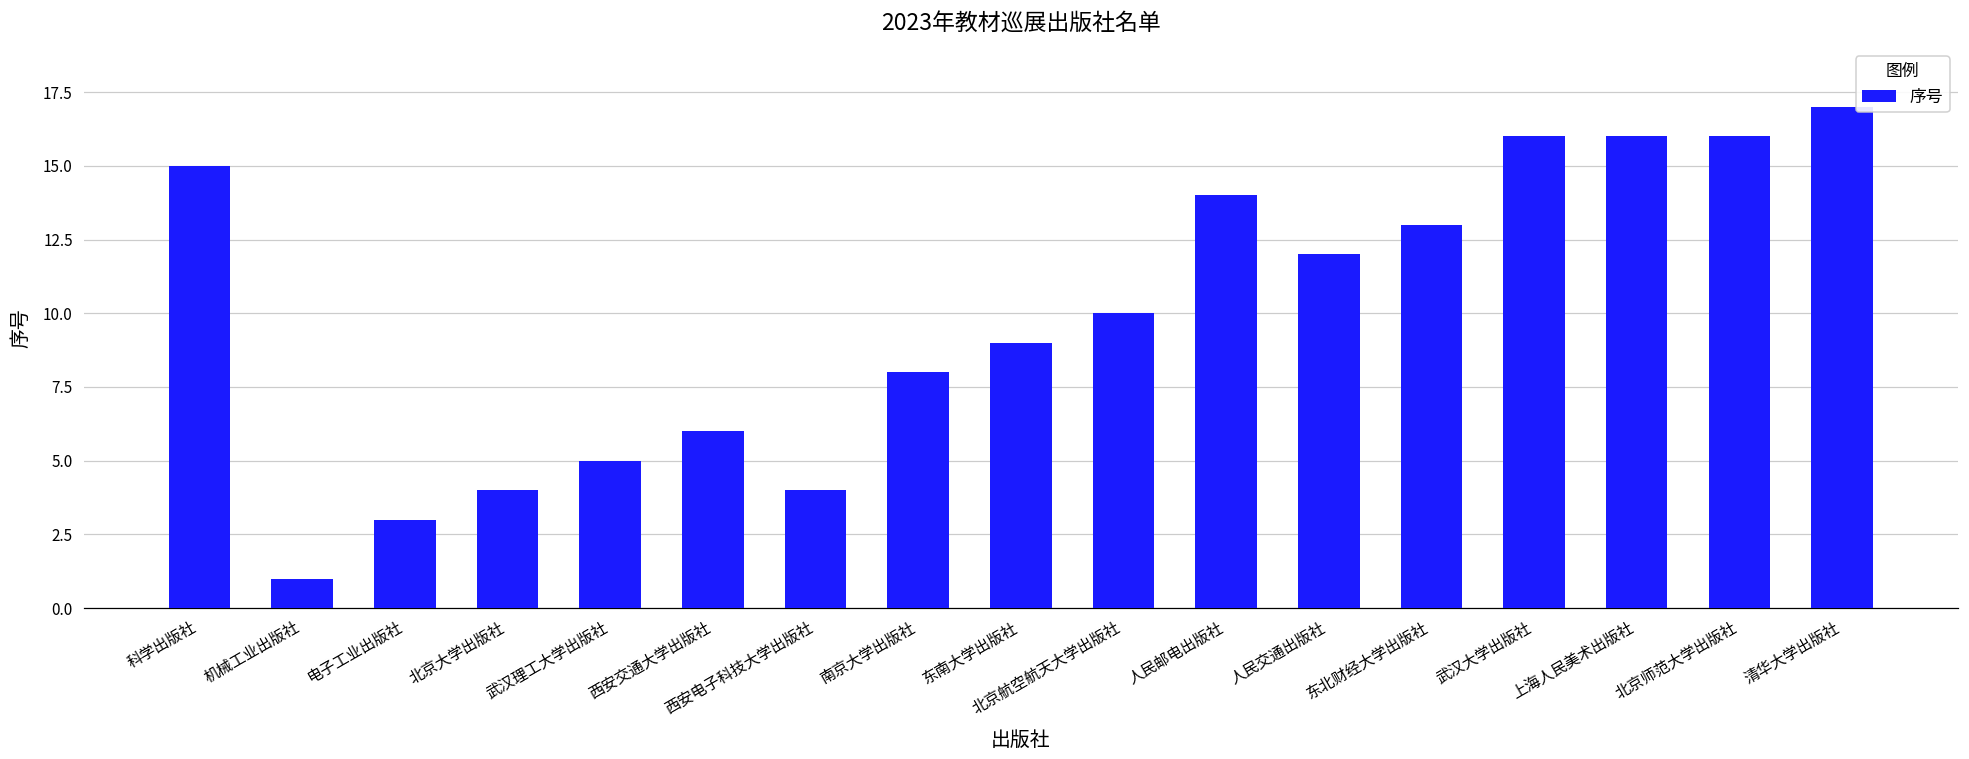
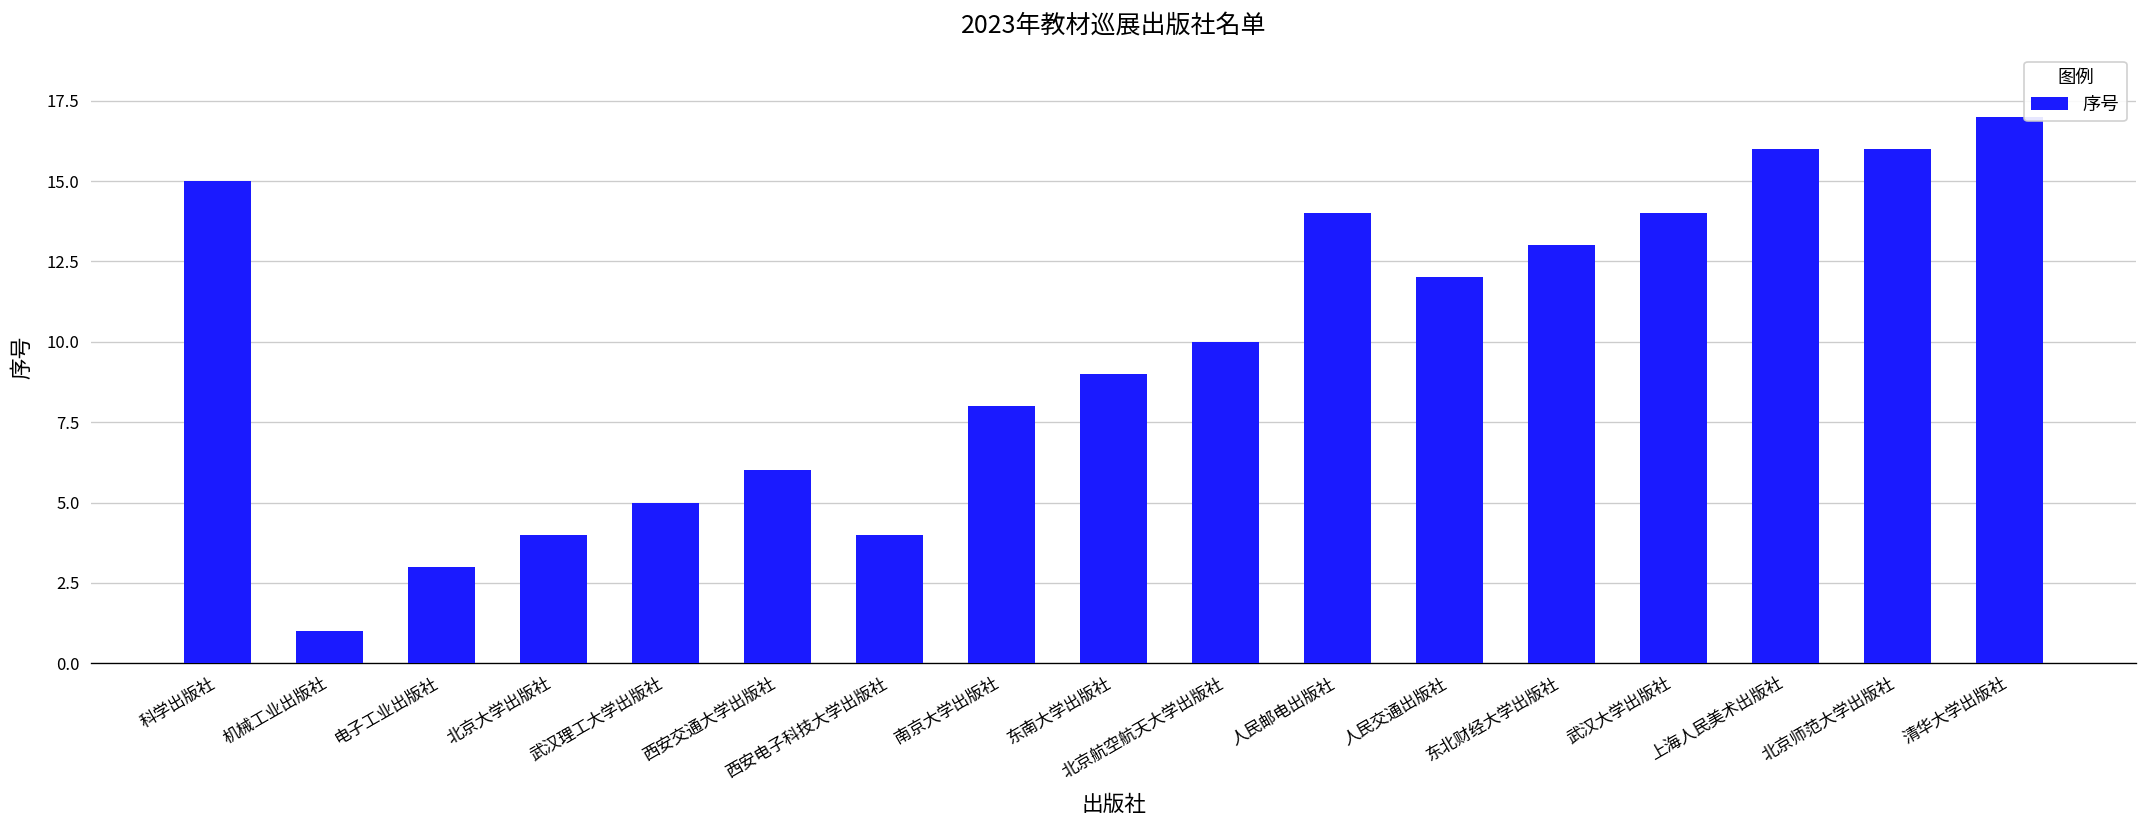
武汉大学出版社: 16 -> 14
